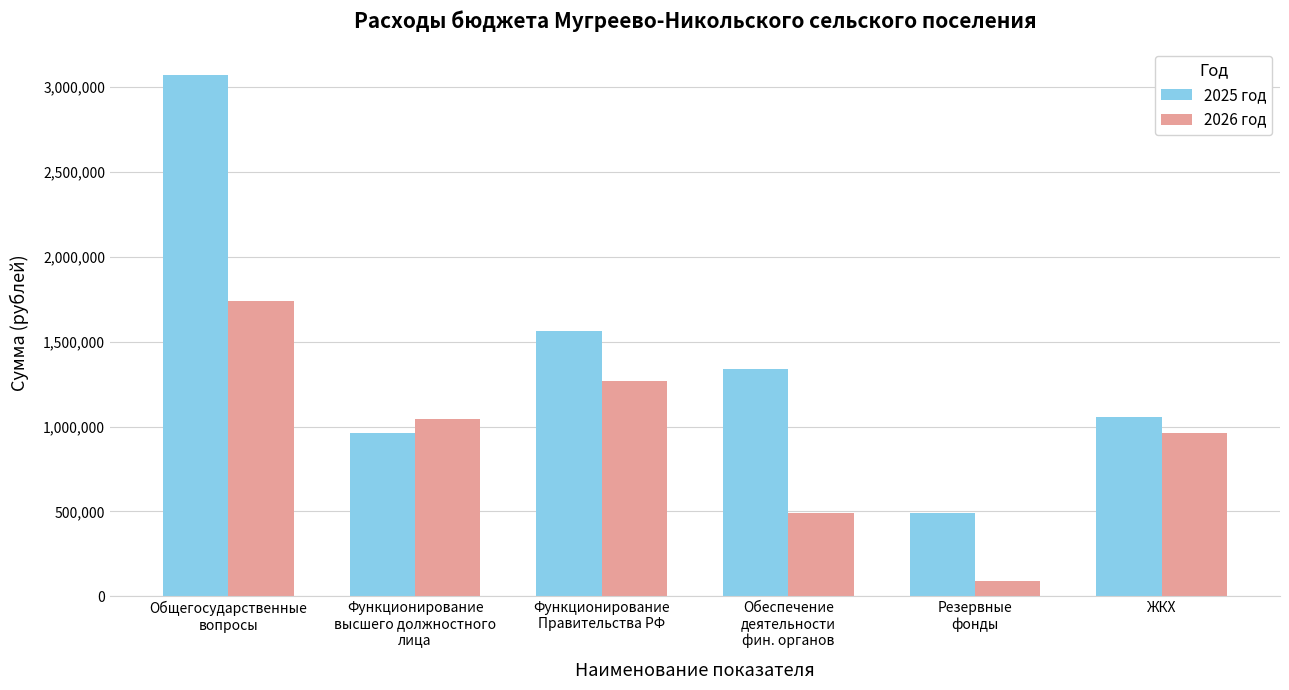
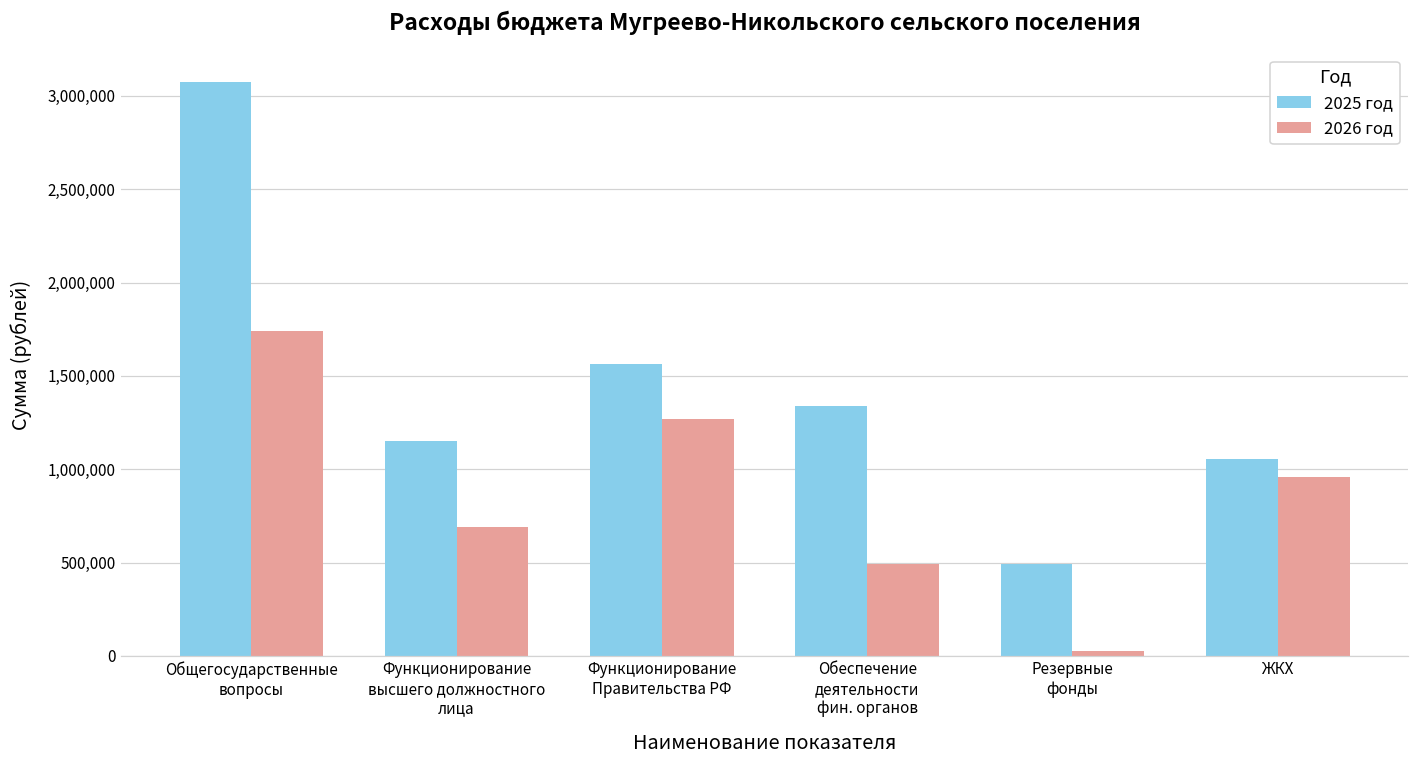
2025 год, Функционирование высшего должностного лица: 960,000 -> 1,150,000
2026 год, Функционирование высшего должностного лица: 1,050,000 -> 690,000
2026 год, Резервные фонды: 90,000 -> 30,000
